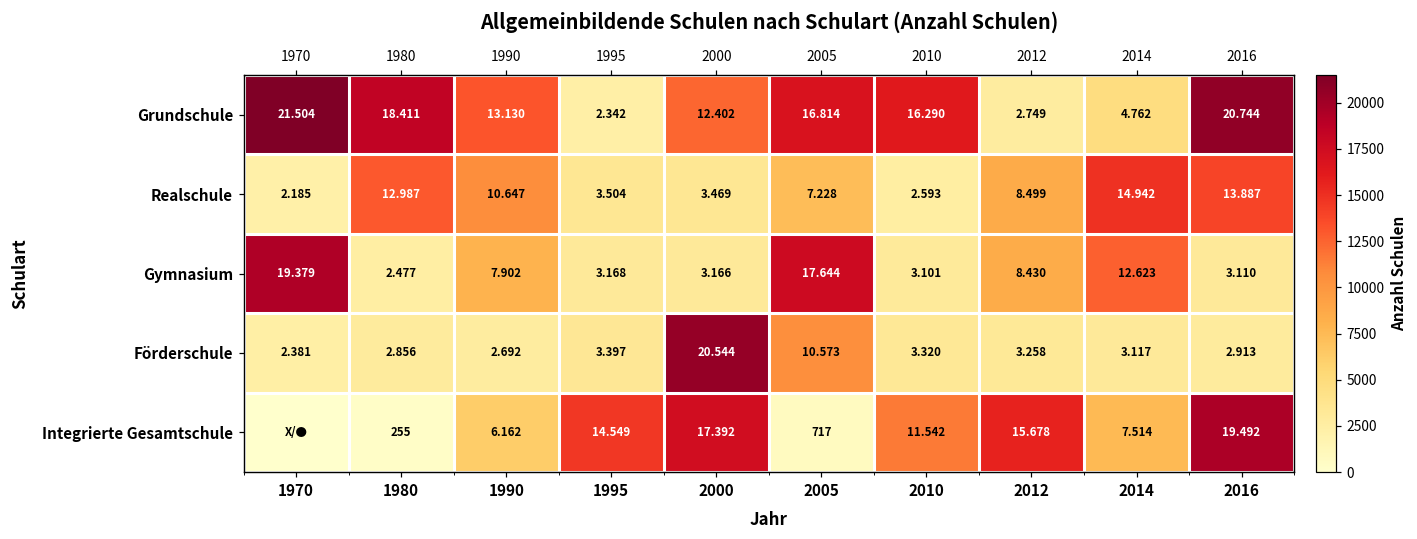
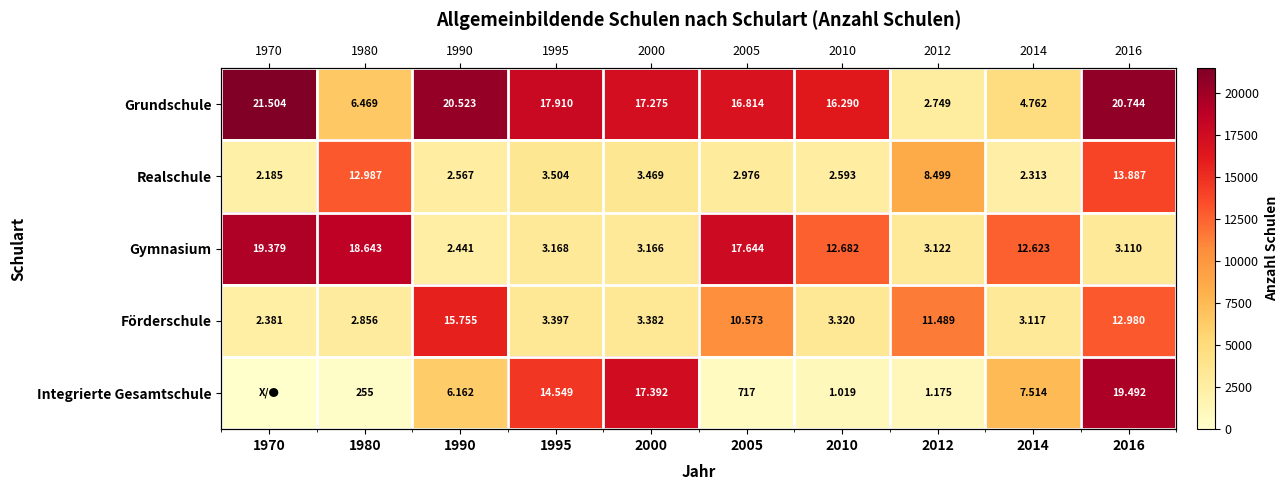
Grundschule, 1980: 18.411 -> 6.469
Grundschule, 1990: 13.130 -> 20.523
Grundschule, 1995: 2.342 -> 17.910
Grundschule, 2000: 12.402 -> 17.275
Realschule, 1990: 10.647 -> 2.567
Realschule, 2005: 7.228 -> 2.976
Realschule, 2014: 14.942 -> 2.313
Gymnasium, 1980: 2.477 -> 18.643
Gymnasium, 1990: 7.902 -> 2.441
Gymnasium, 2010: 3.101 -> 12.682
Gymnasium, 2012: 8.430 -> 3.122
Förderschule, 1990: 2.692 -> 15.755
Förderschule, 2000: 20.544 -> 3.382
Förderschule, 2012: 3.258 -> 11.489
Förderschule, 2016: 2.913 -> 12.980
Integrierte Gesamtschule, 2010: 11.542 -> 1.019
Integrierte Gesamtschule, 2012: 15.678 -> 1.175
